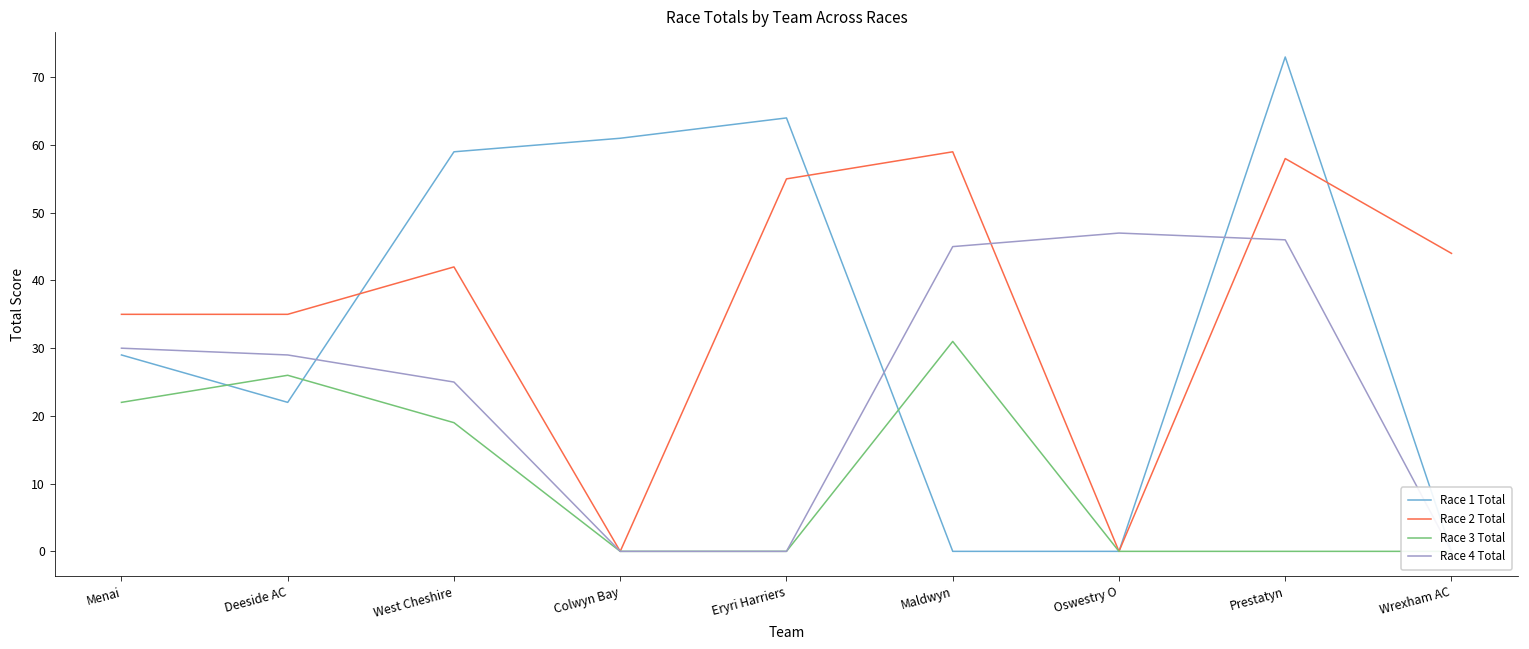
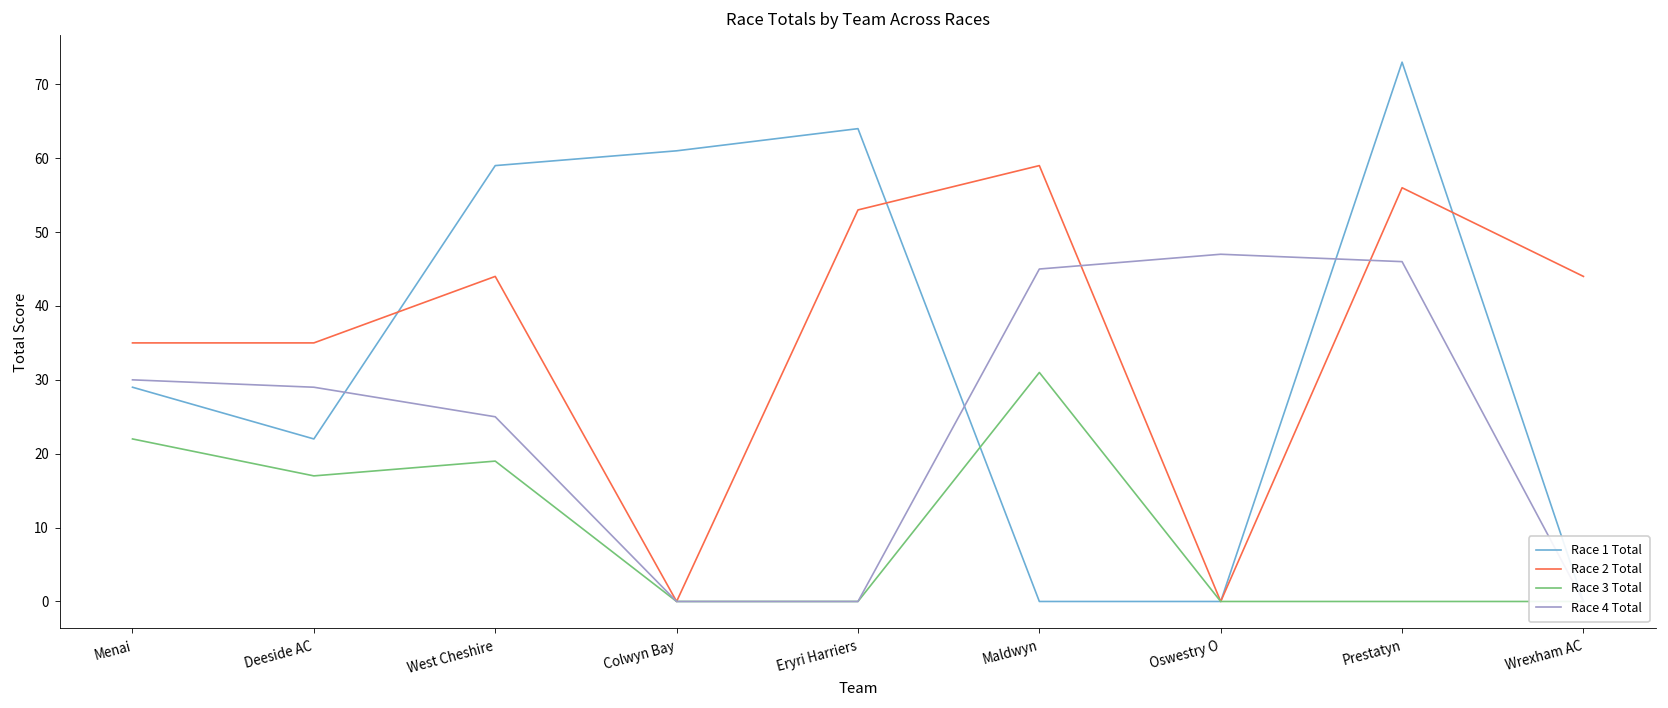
Race 3 Total, Deeside AC: 26 -> 17
Race 2 Total, West Cheshire: 42 -> 44
Race 2 Total, Eryri Harriers: 55 -> 53
Race 2 Total, Prestatyn: 58 -> 56
